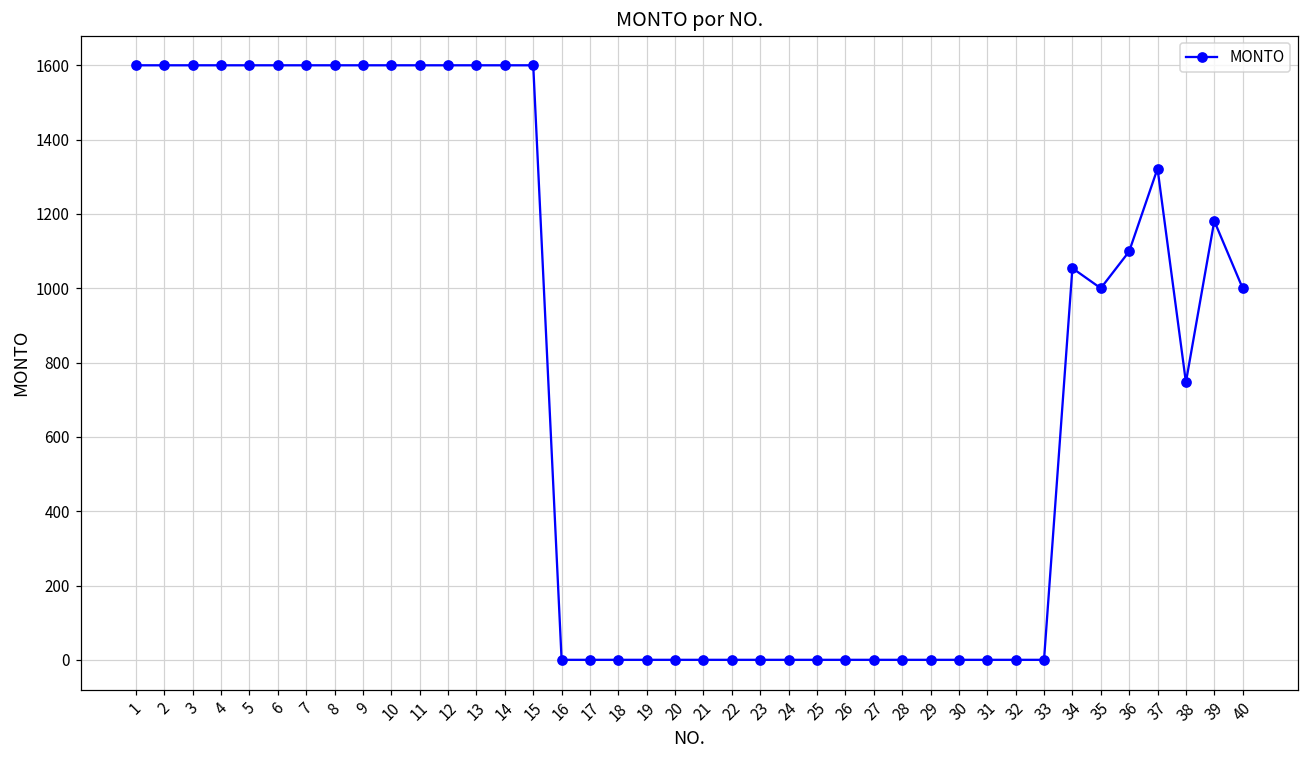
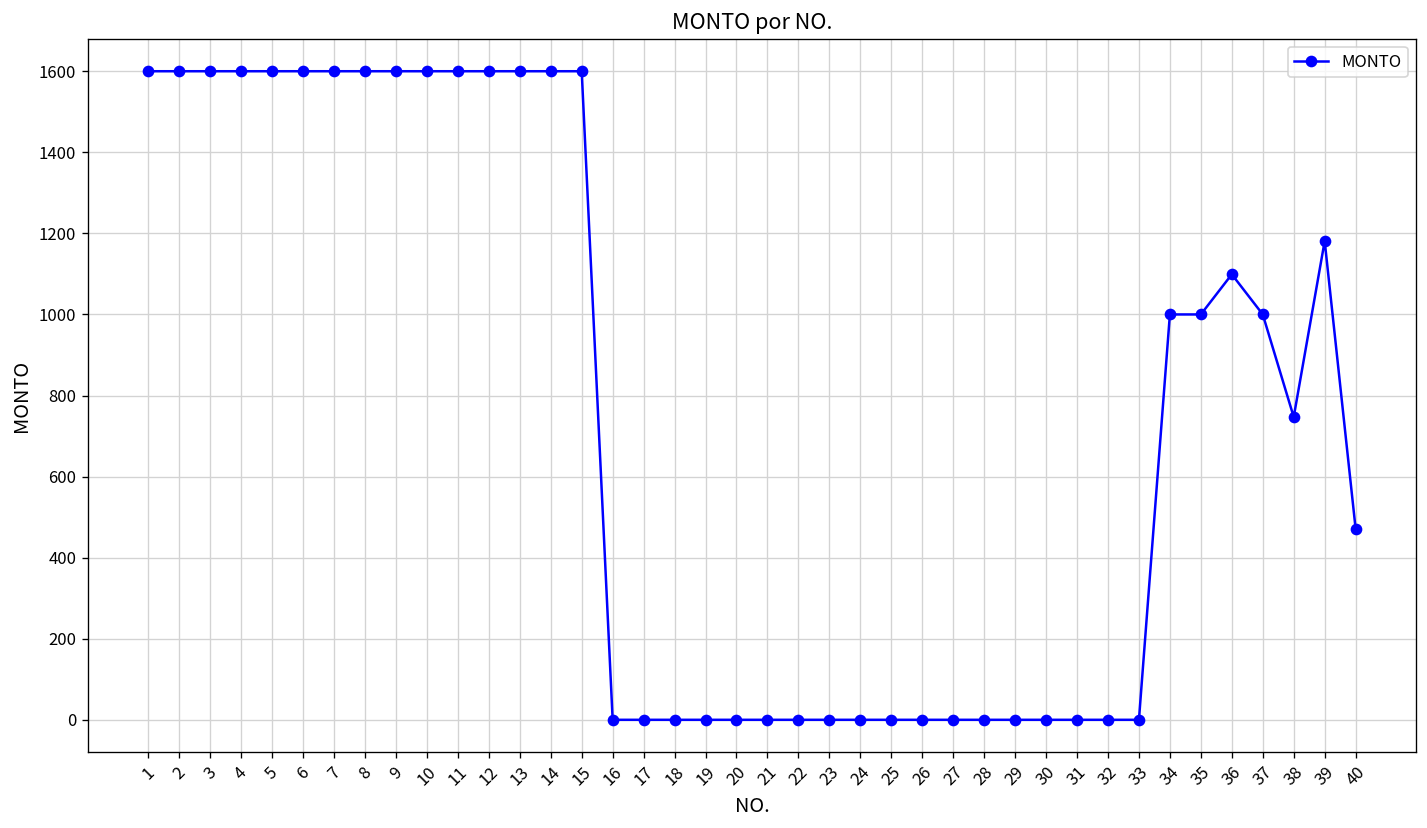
34: 1050 -> 1000
37: 1320 -> 1000
40: 1000 -> 470
